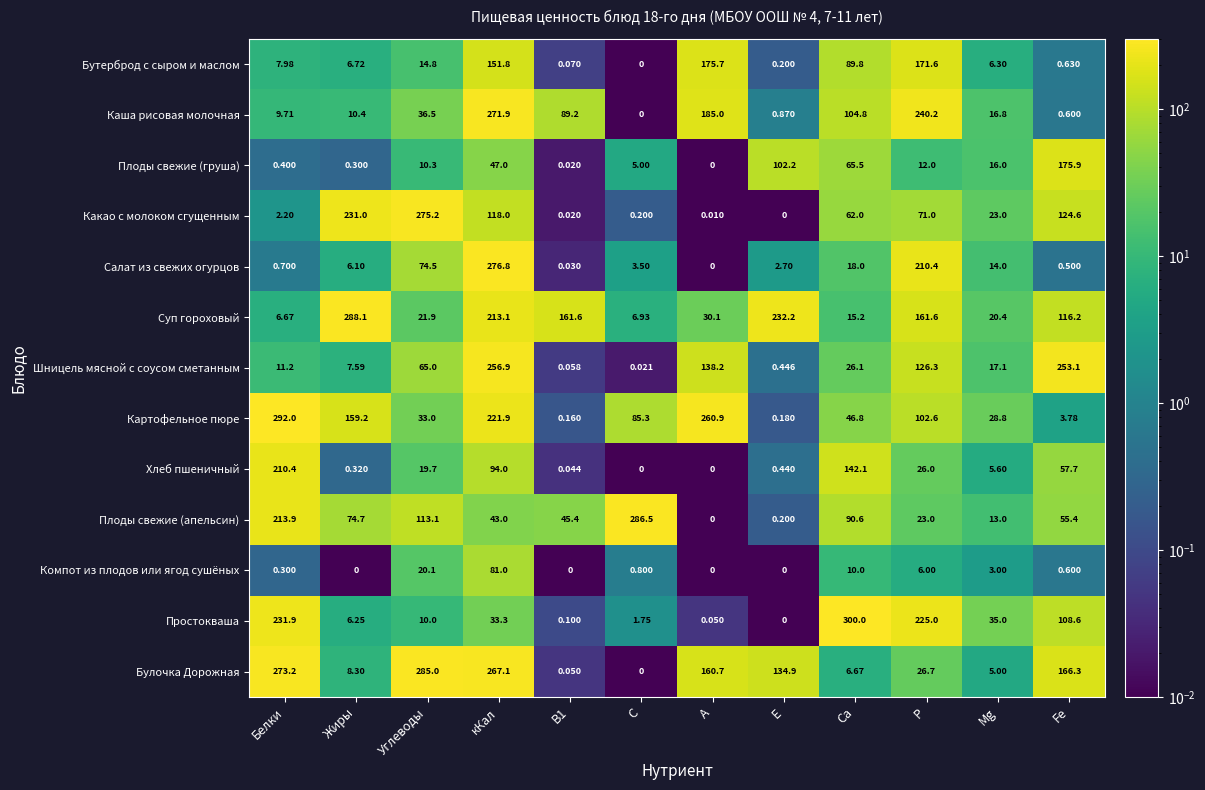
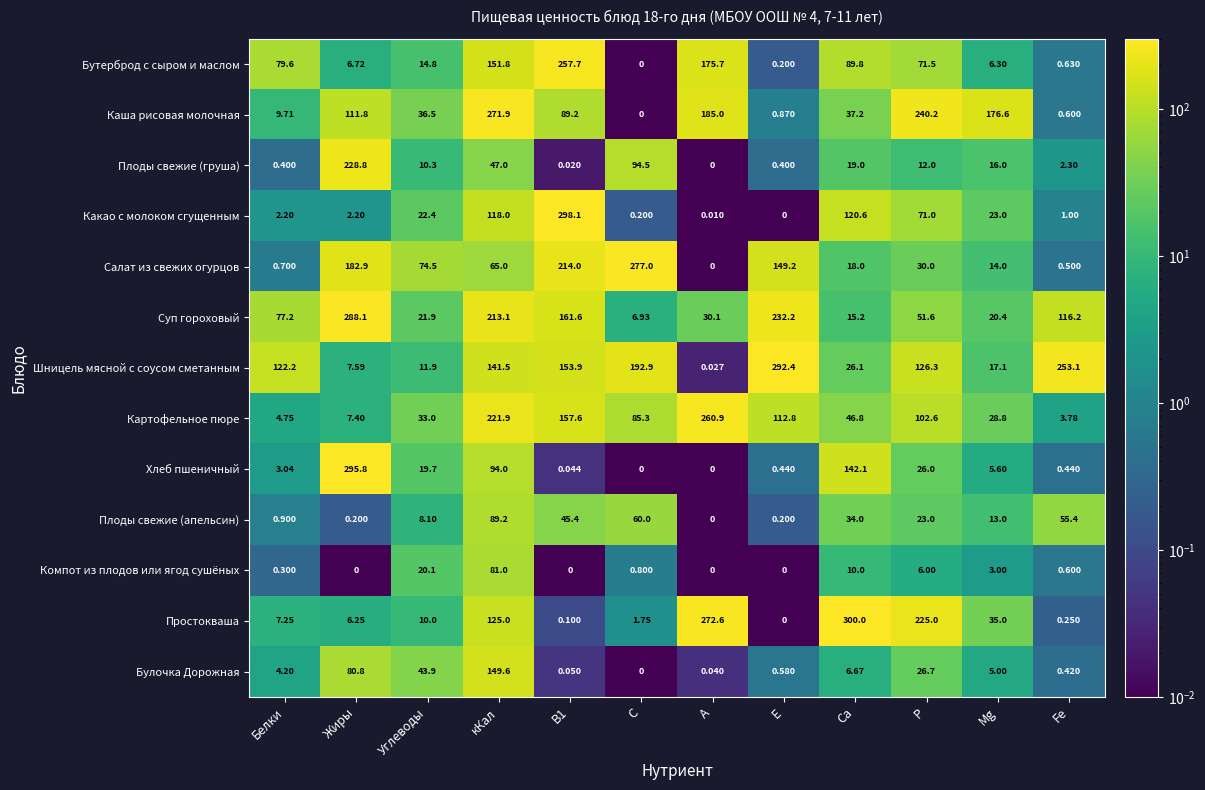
Бутерброд с сыром и маслом, Белки: 7.98 -> 79.6
Бутерброд с сыром и маслом, В1: 0.070 -> 257.7
Бутерброд с сыром и маслом, Р: 171.6 -> 71.5
Каша рисовая молочная, Жиры: 10.4 -> 111.8
Каша рисовая молочная, Са: 104.8 -> 37.2
Каша рисовая молочная, Мg: 16.8 -> 176.6
Плоды свежие (груша), Жиры: 0.300 -> 228.8
Плоды свежие (груша), С: 5.00 -> 94.5
Плоды свежие (груша), Е: 102.2 -> 0.400
Плоды свежие (груша), Са: 65.5 -> 19.0
Плоды свежие (груша), Fe: 175.9 -> 2.30
Какао с молоком сгущенным, Жиры: 231.0 -> 2.20
Какао с молоком сгущенным, Углеводы: 275.2 -> 22.4
Какао с молоком сгущенным, В1: 0.020 -> 298.1
Какао с молоком сгущенным, Са: 62.0 -> 120.6
Какао с молоком сгущенным, Fe: 124.6 -> 1.00
Салат из свежих огурцов, Жиры: 6.10 -> 182.9
Салат из свежих огурцов, кКал: 276.8 -> 65.0
Салат из свежих огурцов, В1: 0.030 -> 214.0
Салат из свежих огурцов, С: 3.50 -> 277.0
Салат из свежих огурцов, Е: 2.70 -> 149.2
Салат из свежих огурцов, Р: 210.4 -> 30.0
Суп гороховый, Белки: 6.67 -> 77.2
Суп гороховый, Р: 161.6 -> 51.6
Шницель мясной с соусом сметанным, Белки: 11.2 -> 122.2
Шницель мясной с соусом сметанным, Углеводы: 65.0 -> 11.9
Шницель мясной с соусом сметанным, кКал: 256.9 -> 141.5
Шницель мясной с соусом сметанным, В1: 0.058 -> 153.9
Шницель мясной с соусом сметанным, С: 0.021 -> 192.9
Шницель мясной с соусом сметанным, А: 138.2 -> 0.027
Шницель мясной с соусом сметанным, Е: 0.446 -> 292.4
Картофельное пюре, Белки: 292.0 -> 4.75
Картофельное пюре, Жиры: 159.2 -> 7.40
Картофельное пюре, В1: 0.160 -> 157.6
Картофельное пюре, Е: 0.180 -> 112.8
Хлеб пшеничный, Белки: 210.4 -> 3.04
Хлеб пшеничный, Жиры: 0.320 -> 295.8
Хлеб пшеничный, Fe: 57.7 -> 0.440
Плоды свежие (апельсин), Белки: 213.9 -> 0.900
Плоды свежие (апельсин), Жиры: 74.7 -> 0.200
Плоды свежие (апельсин), Углеводы: 113.1 -> 8.10
Плоды свежие (апельсин), кКал: 43.0 -> 89.2
Плоды свежие (апельсин), С: 286.5 -> 60.0
Плоды свежие (апельсин), Са: 90.6 -> 34.0
Простокваша, Белки: 231.9 -> 7.25
Простокваша, кКал: 33.3 -> 125.0
Простокваша, А: 0.050 -> 272.6
Простокваша, Fe: 108.6 -> 0.250
Булочка Дорожная, Белки: 273.2 -> 4.20
Булочка Дорожная, Жиры: 8.30 -> 80.8
Булочка Дорожная, Углеводы: 285.0 -> 43.9
Булочка Дорожная, кКал: 267.1 -> 149.6
Булочка Дорожная, А: 160.7 -> 0.040
Булочка Дорожная, Е: 134.9 -> 0.580
Булочка Дорожная, Fe: 166.3 -> 0.420
